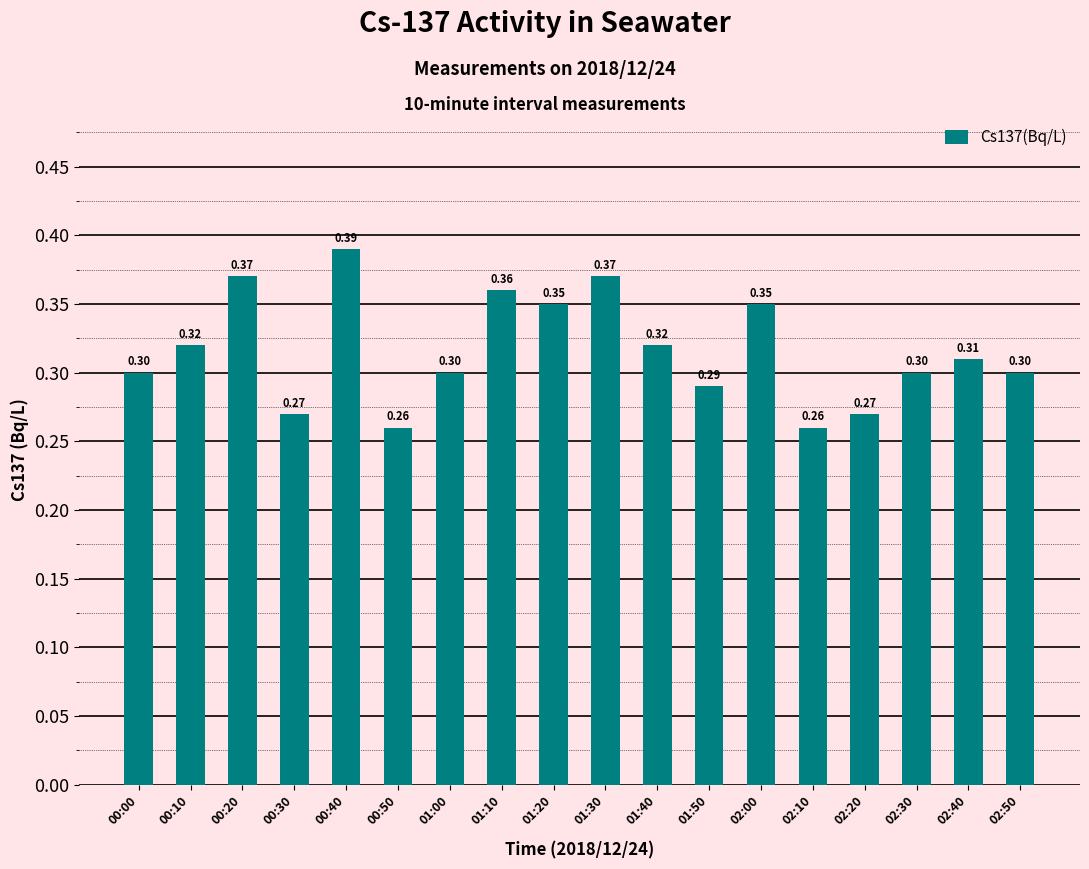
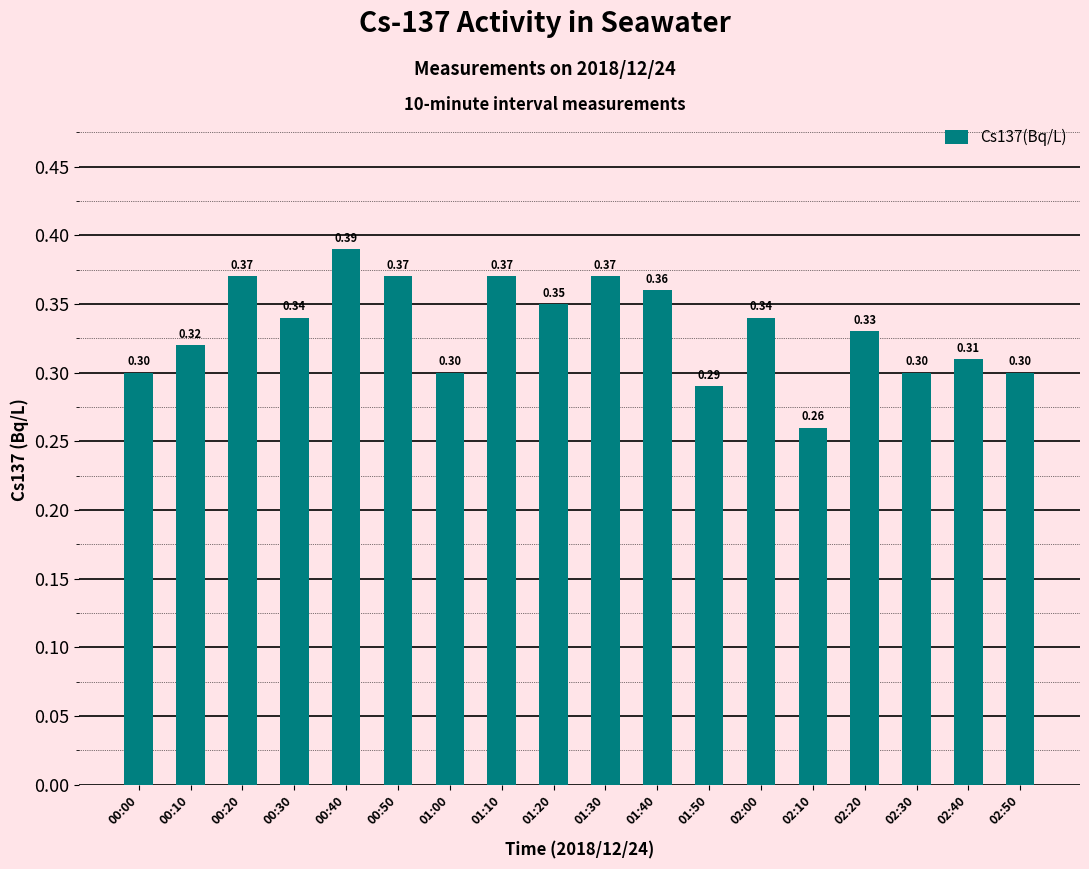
00:30: 0.27 -> 0.34
00:50: 0.26 -> 0.37
01:10: 0.36 -> 0.37
01:40: 0.32 -> 0.36
02:00: 0.35 -> 0.34
02:20: 0.27 -> 0.33
